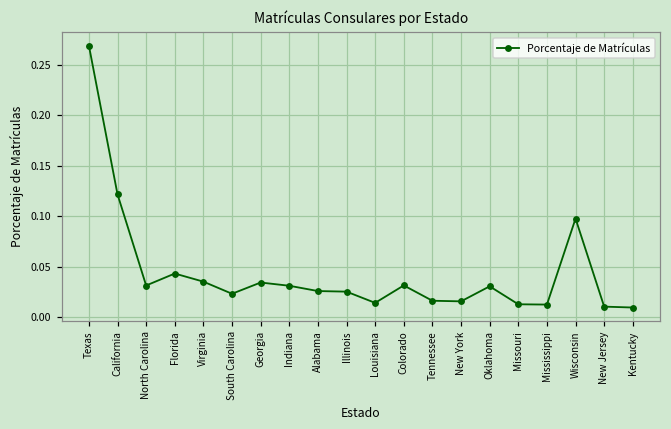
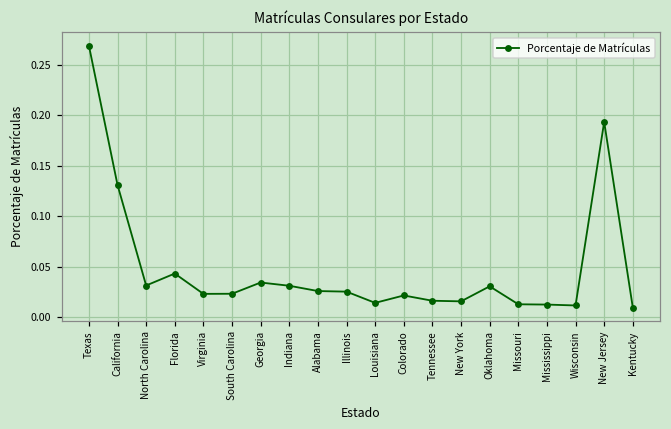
California: 0.12 -> 0.13
Virginia: 0.04 -> 0.02
Colorado: 0.03 -> 0.02
Wisconsin: 0.10 -> 0.01
New Jersey: 0.01 -> 0.19
